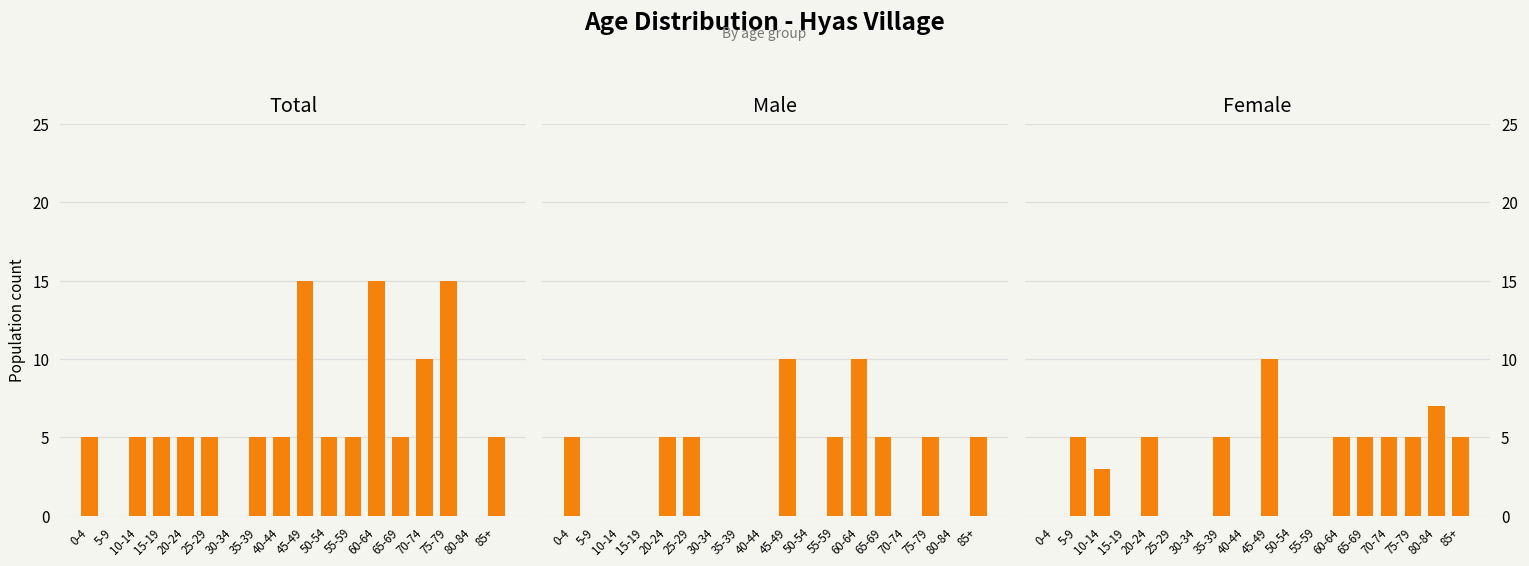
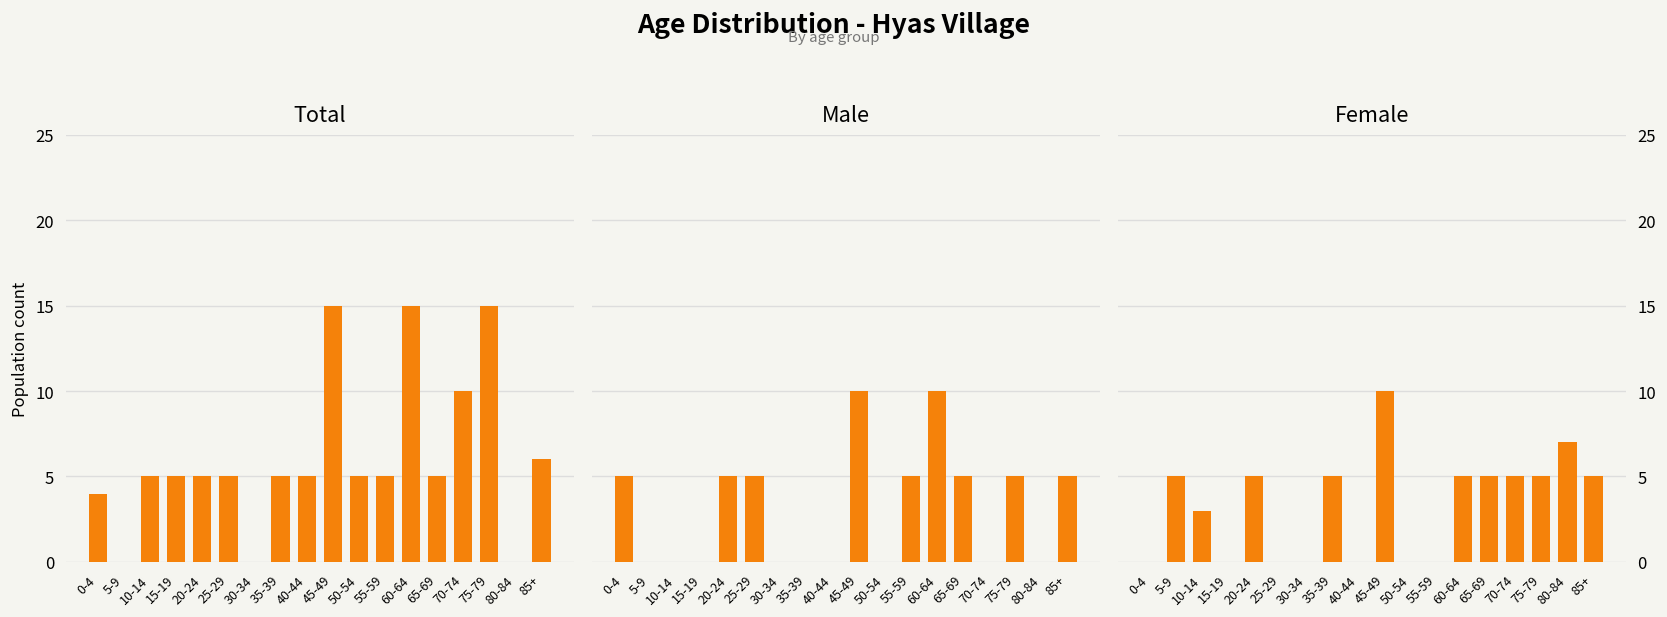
Total, 0-4: 5 -> 4
Total, 85+: 5 -> 6
